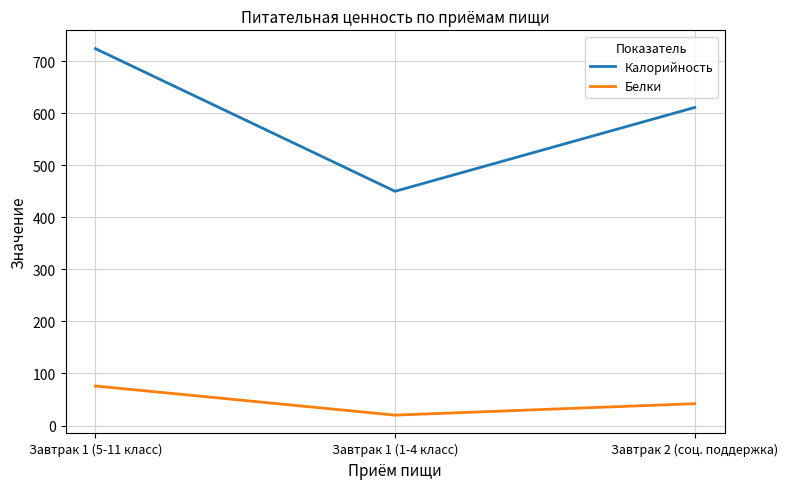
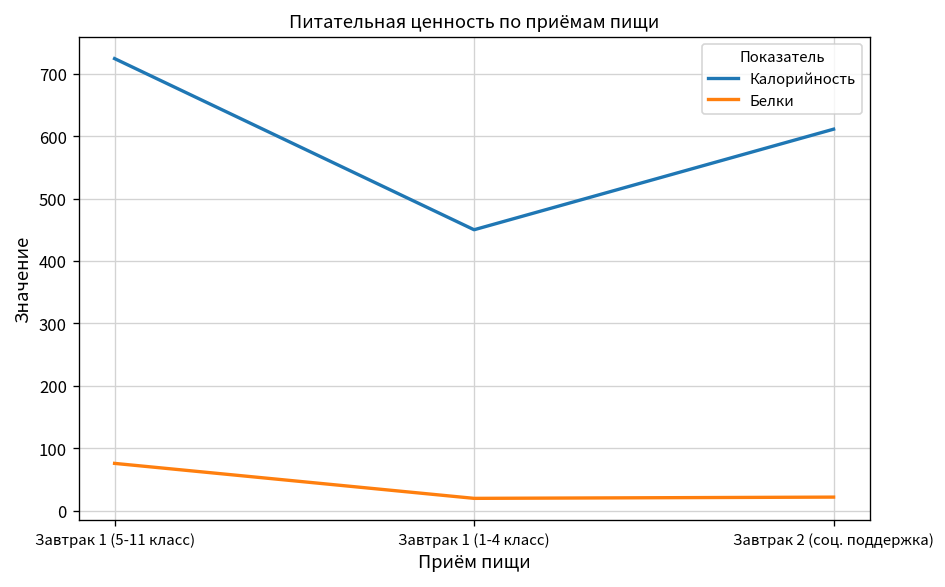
Белки, Завтрак 2 (соц. поддержка): 40 -> 20
